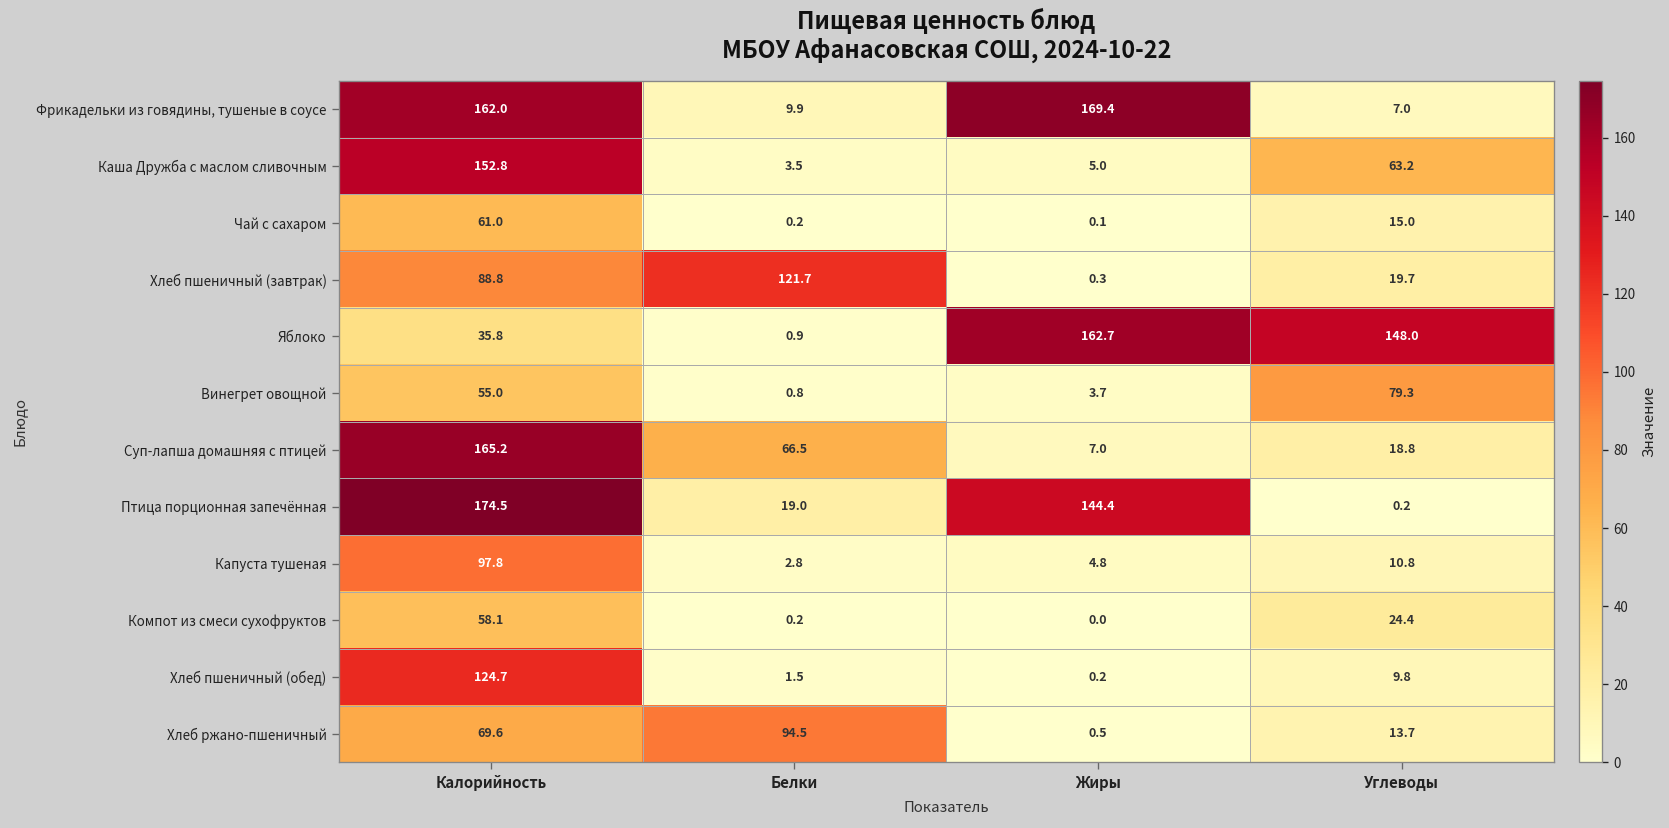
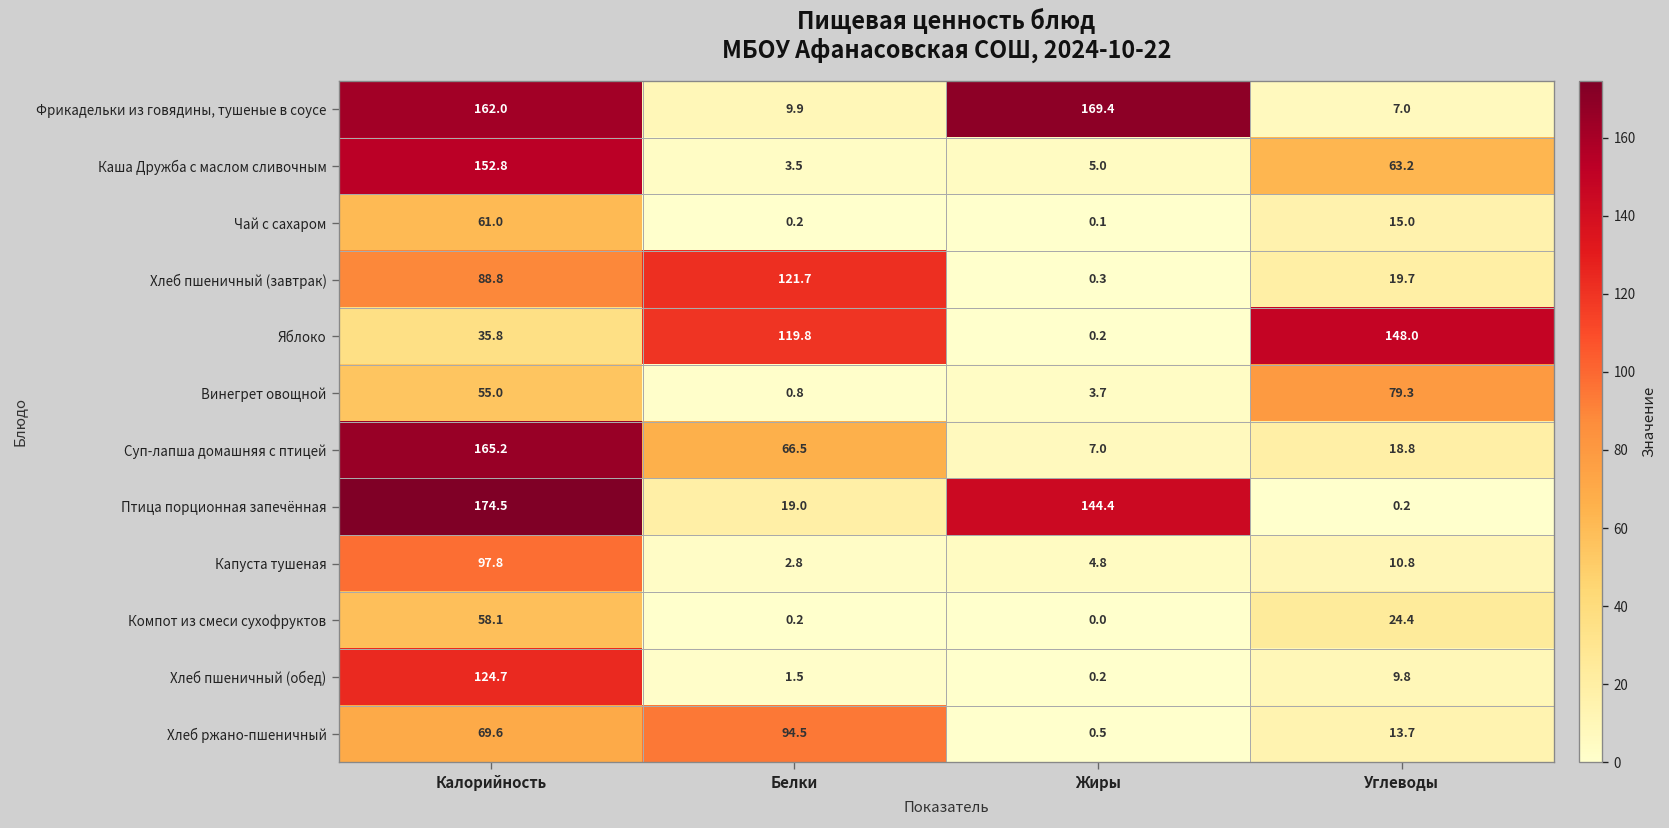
Яблоко, Белки: 0.9 -> 119.8
Яблоко, Жиры: 162.7 -> 0.2
